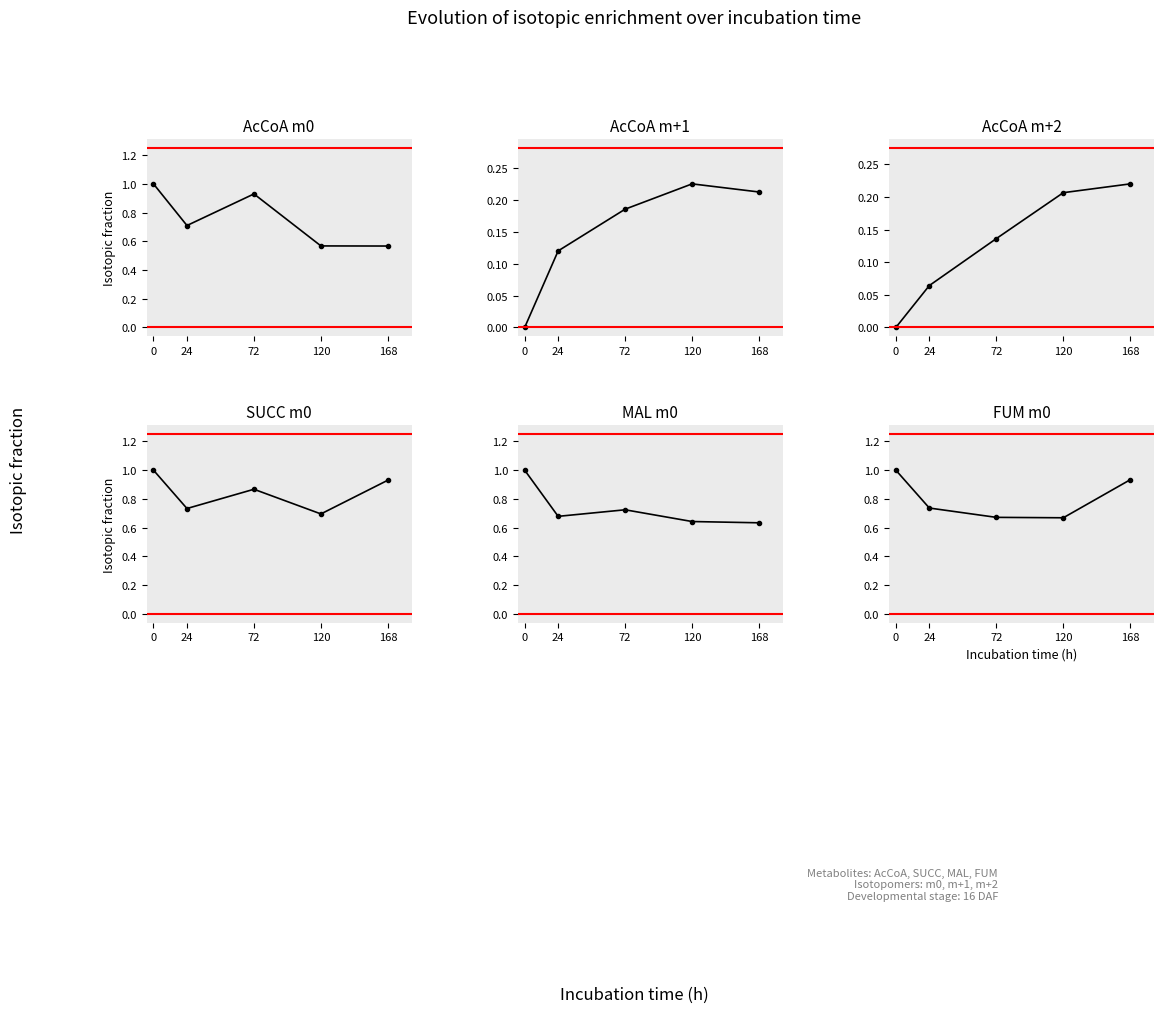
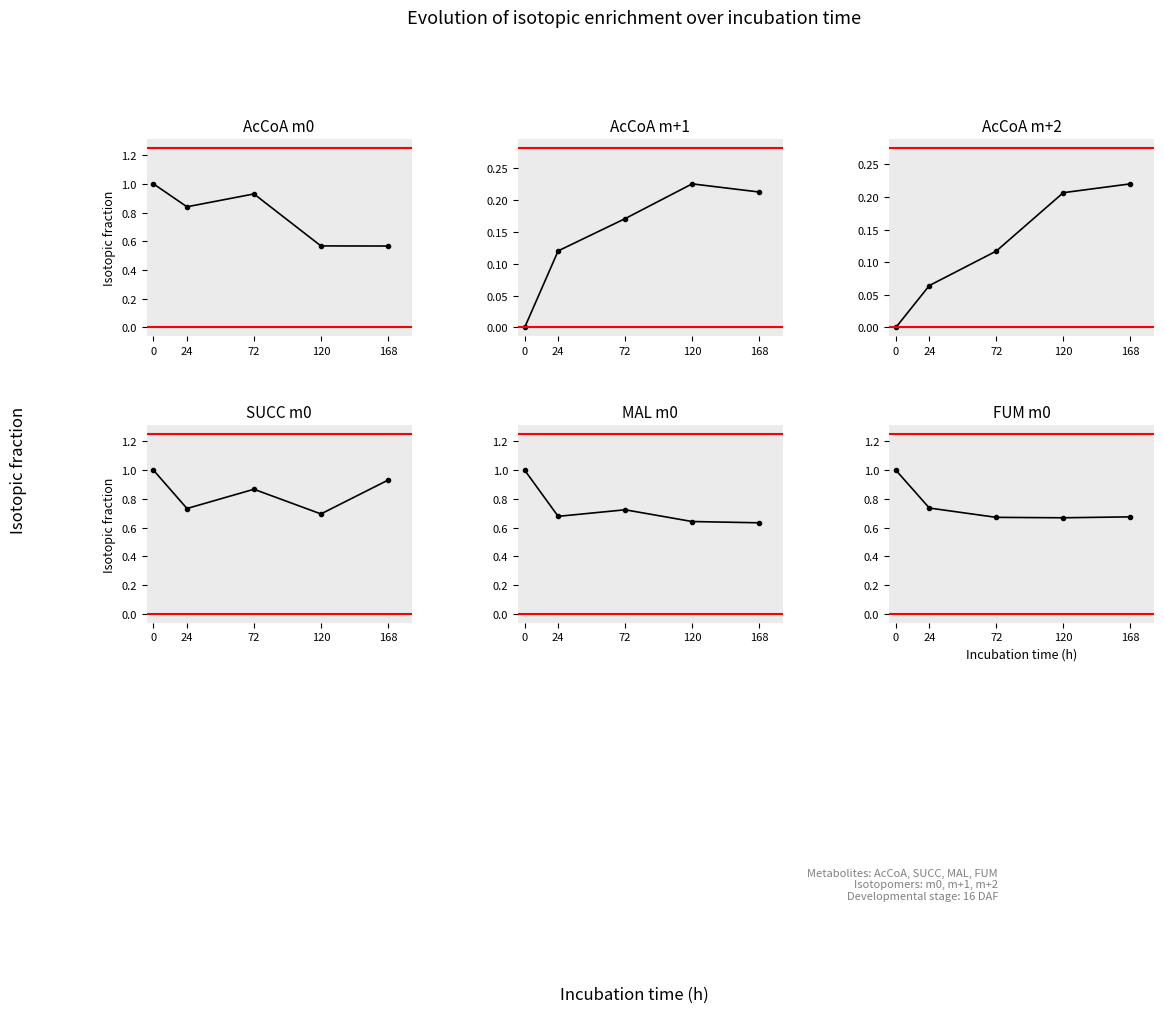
AcCoA m0, 24: 0.71 -> 0.84
AcCoA m+1, 72: 0.19 -> 0.17
AcCoA m+2, 72: 0.14 -> 0.12
FUM m0, 168: 0.93 -> 0.67
